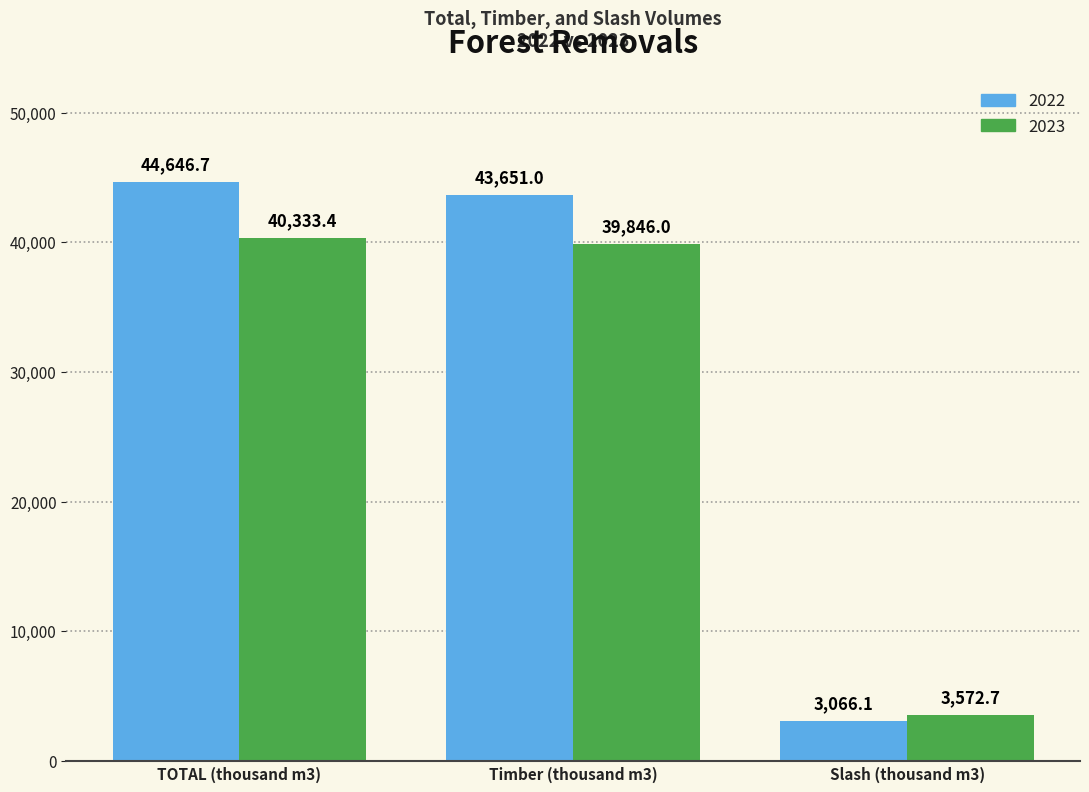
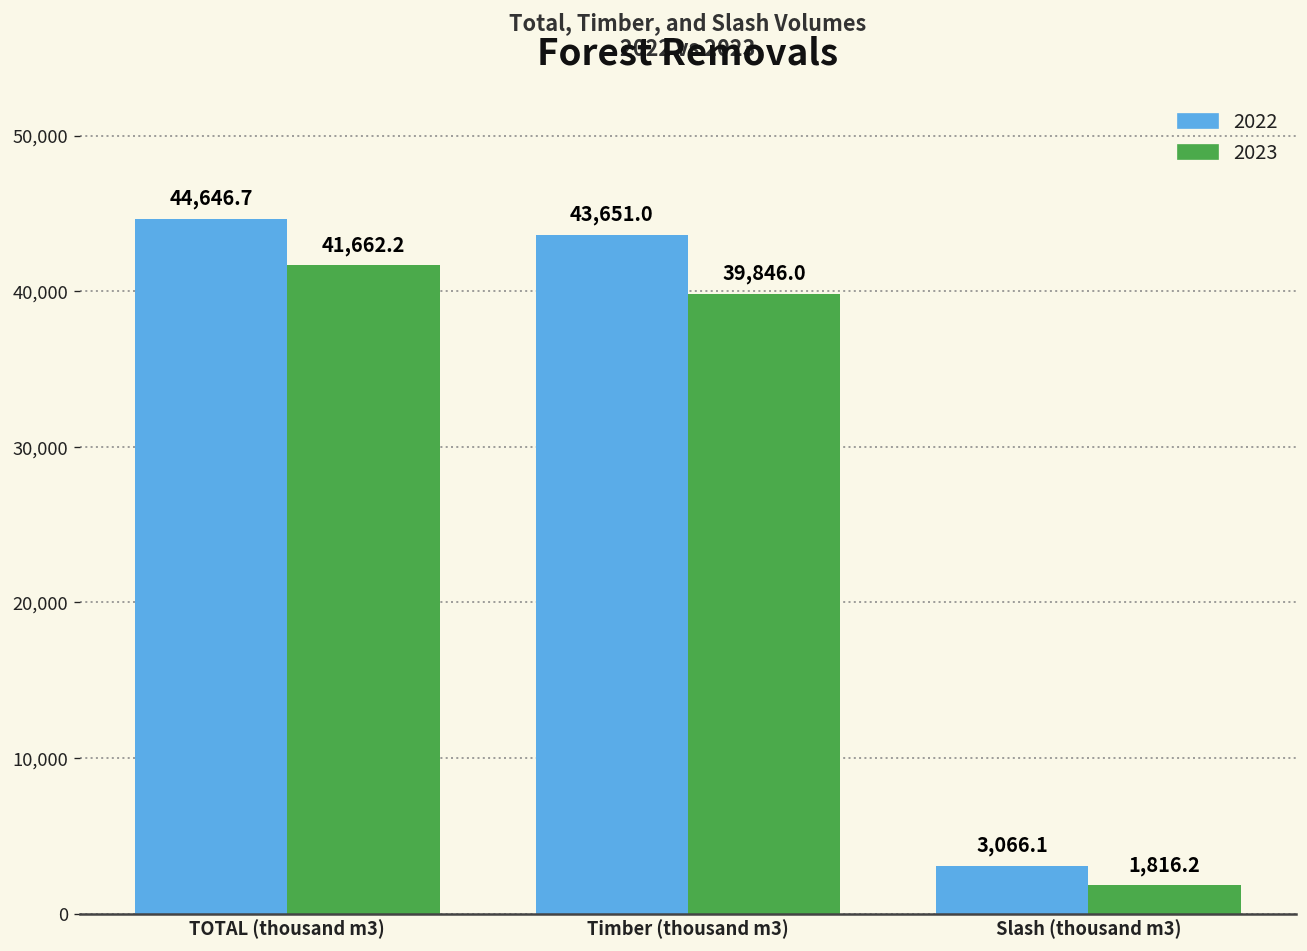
2023, TOTAL (thousand m3): 40,333.4 -> 41,662.2
2023, Slash (thousand m3): 3,572.7 -> 1,816.2
